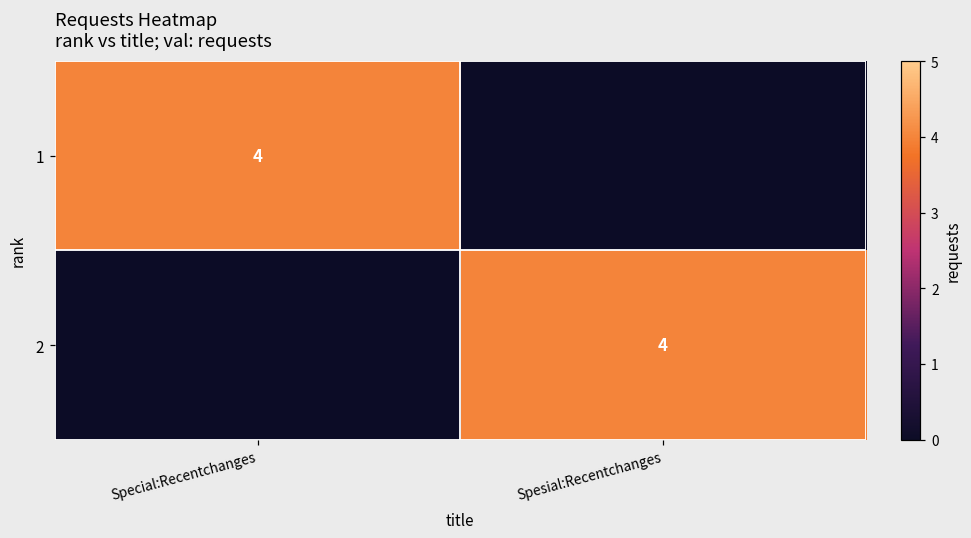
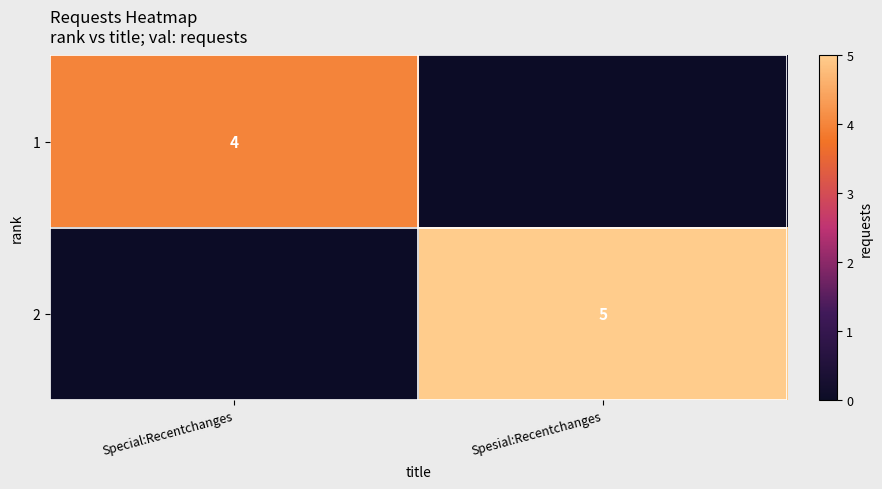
2, Spesial:Recentchanges: 4 -> 5
